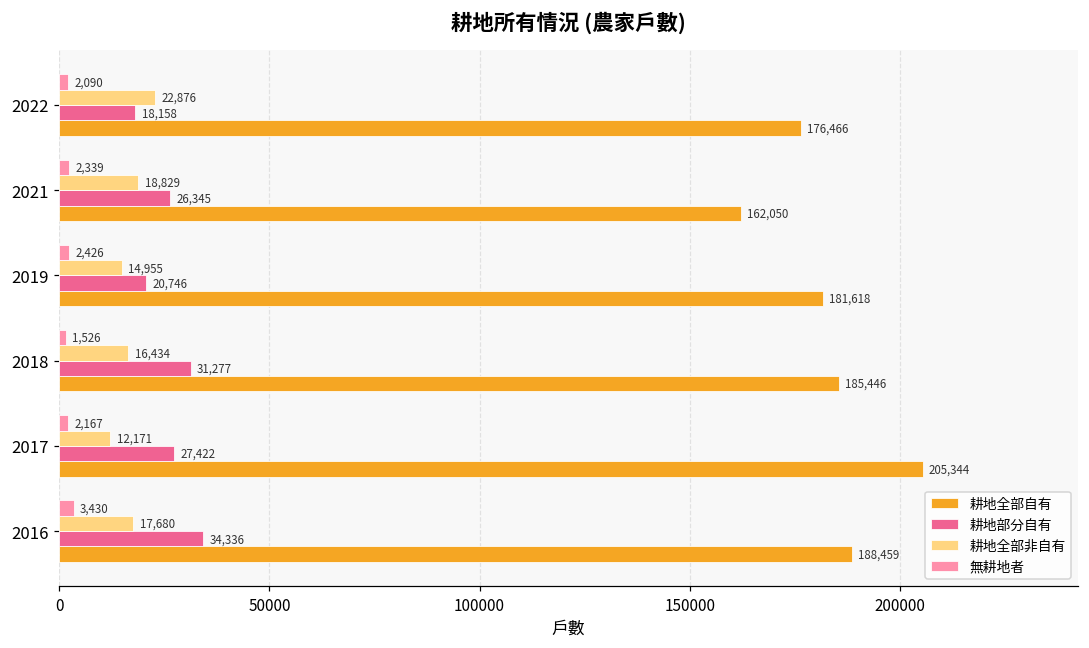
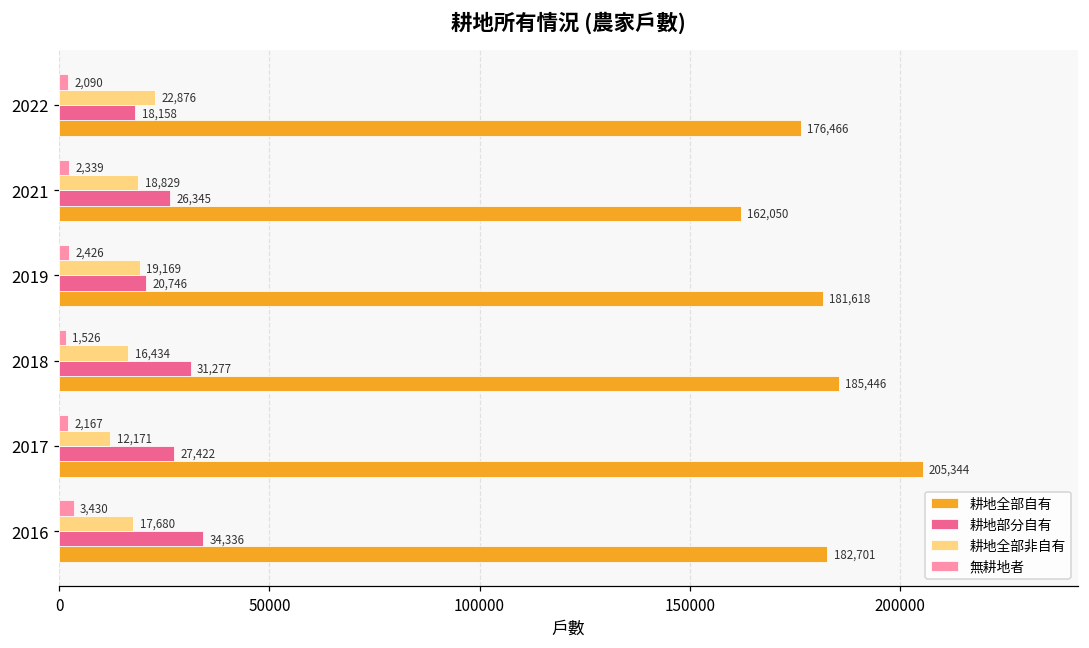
耕地全部非自有, 2019: 14,955 -> 19,169
耕地全部自有, 2016: 188,459 -> 182,701
